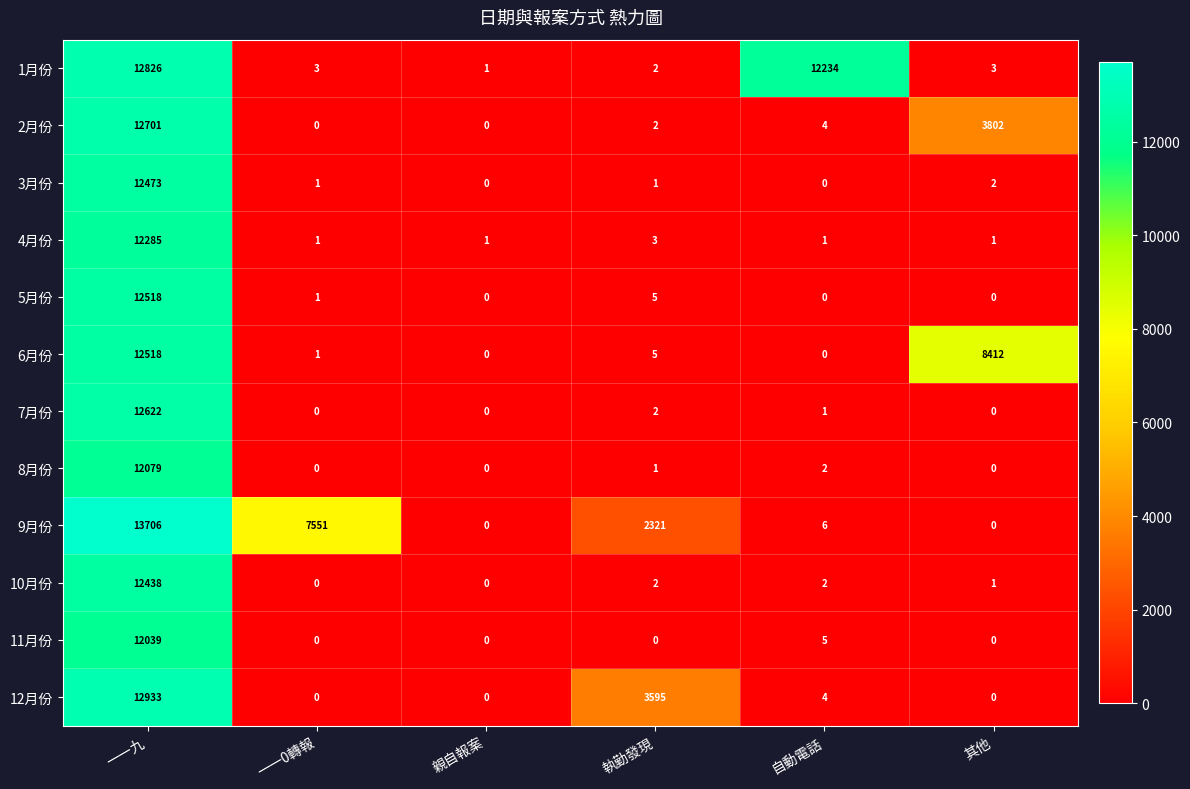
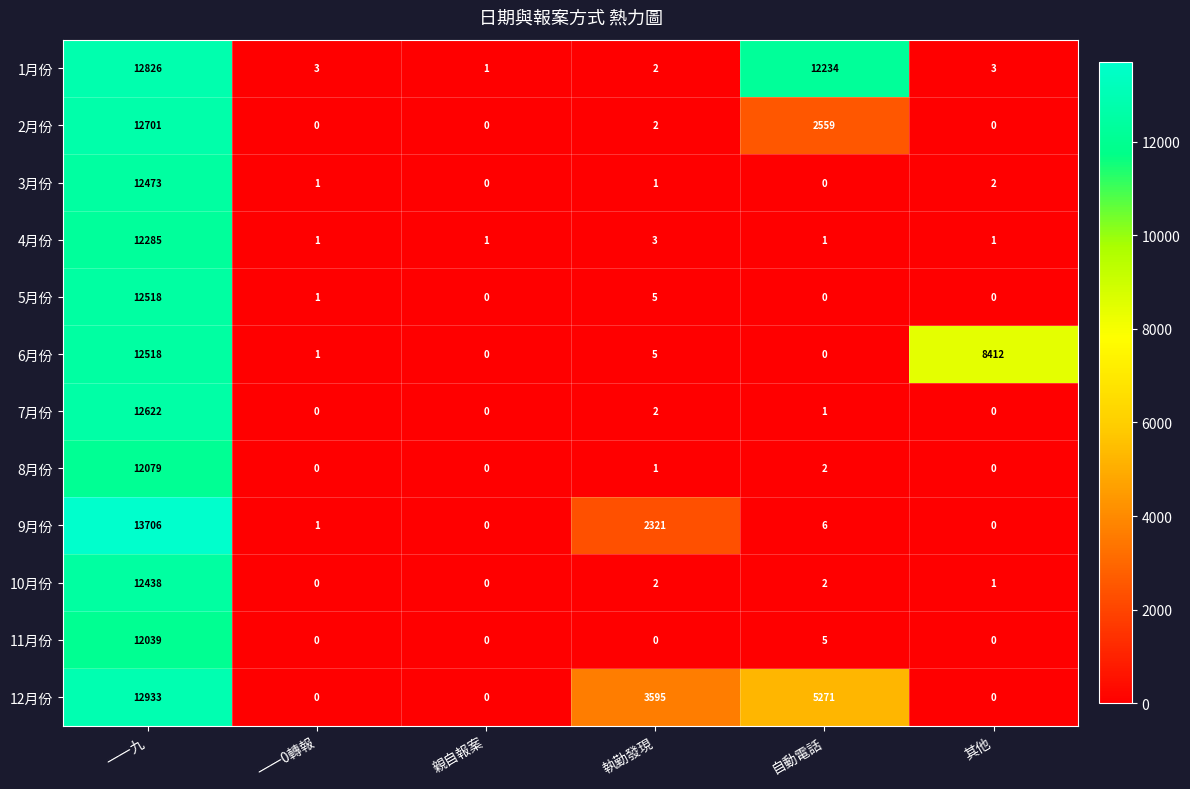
2月份, 自動電話: 4 -> 2559
2月份, 其他: 3802 -> 0
9月份, 一一0轉報: 7551 -> 1
12月份, 自動電話: 4 -> 5271
